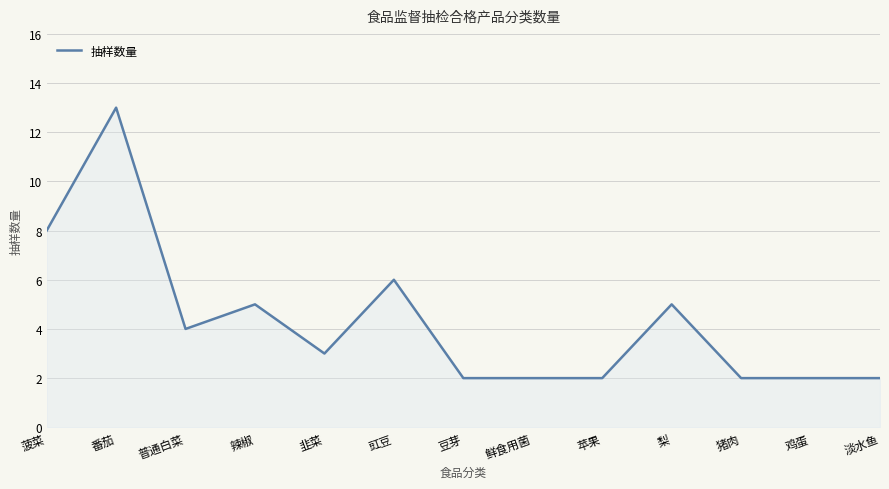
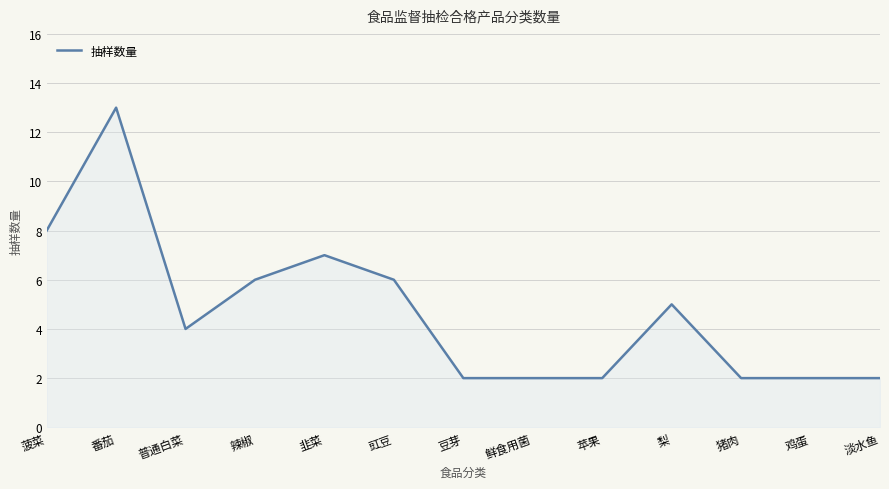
辣椒: 5 -> 6
韭菜: 3 -> 7
